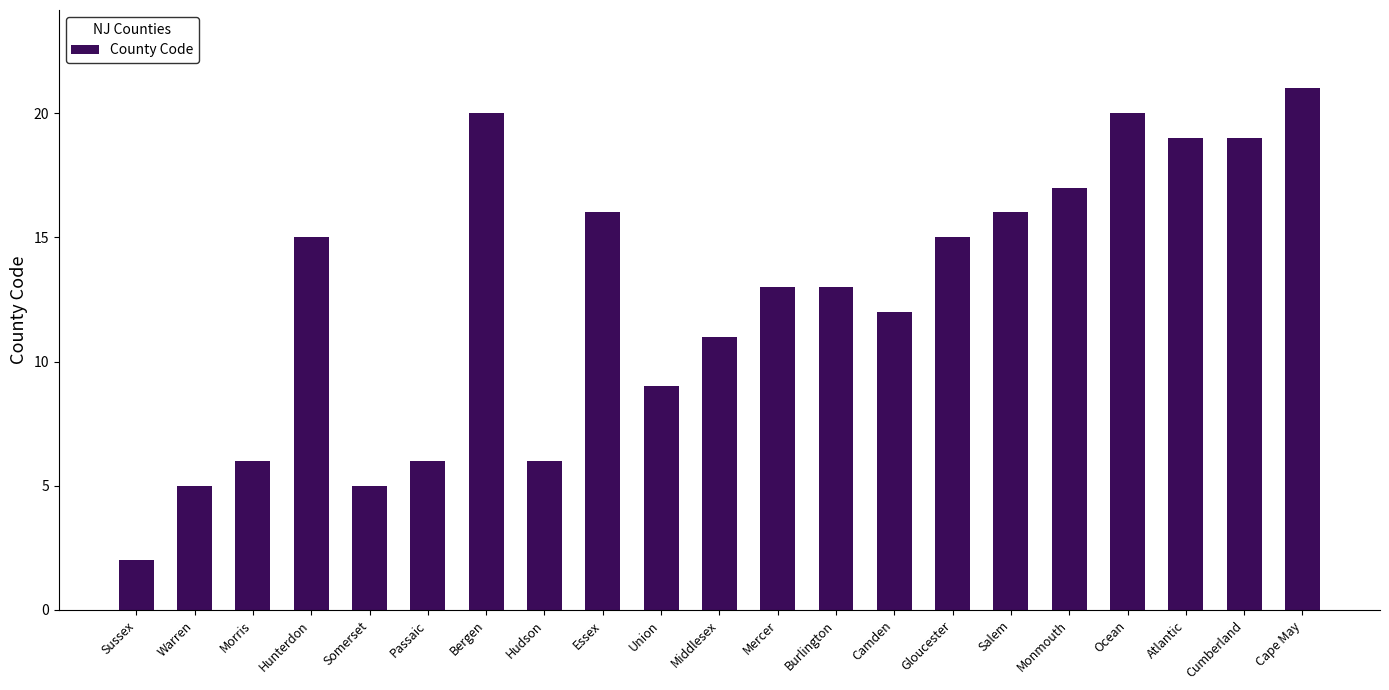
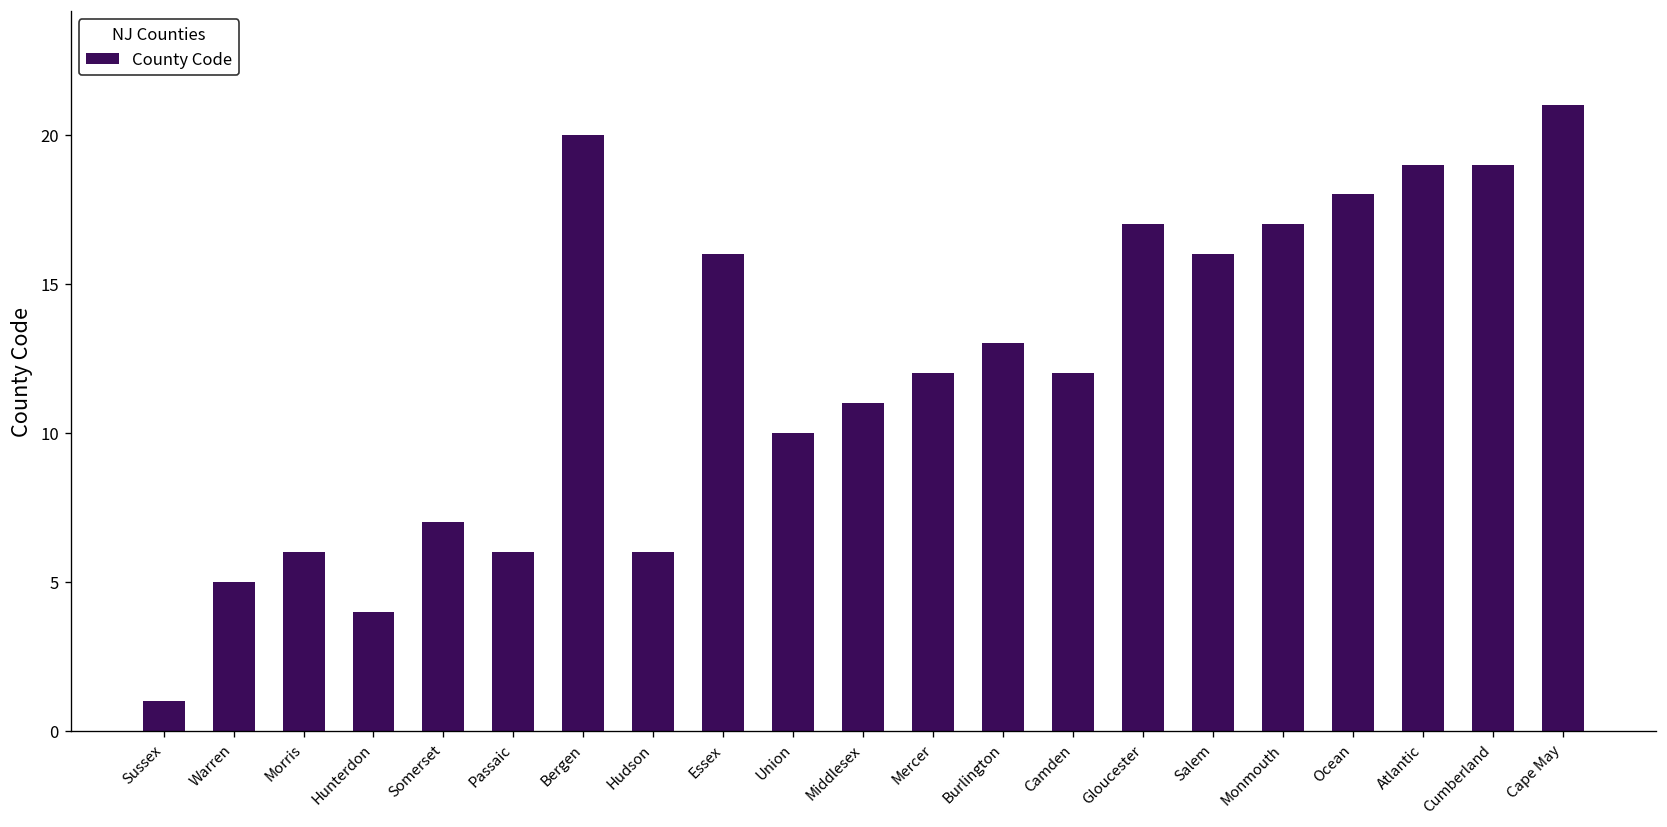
Sussex: 2 -> 1
Hunterdon: 15 -> 4
Somerset: 5 -> 7
Union: 9 -> 10
Mercer: 13 -> 12
Gloucester: 15 -> 17
Ocean: 20 -> 18
